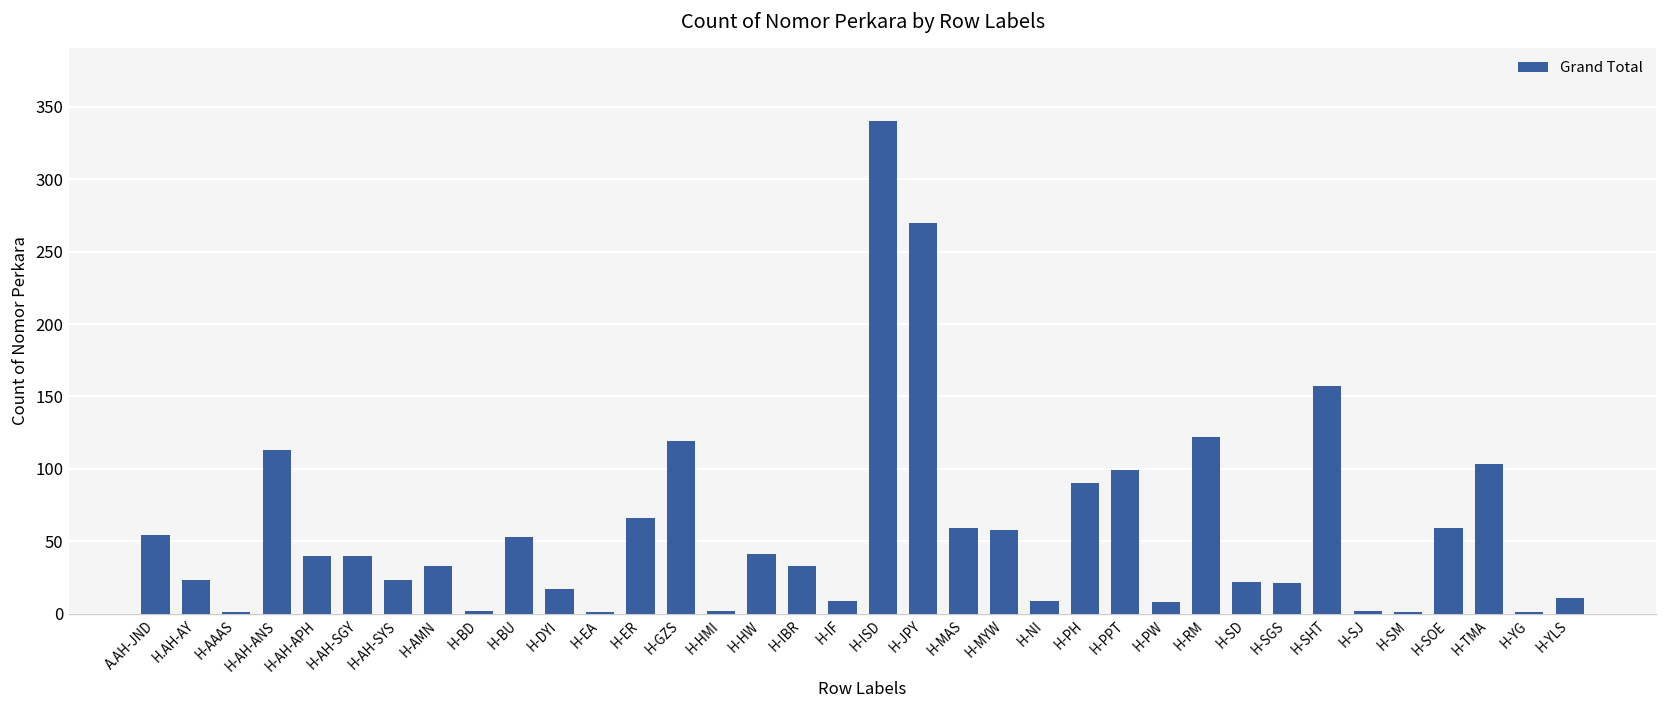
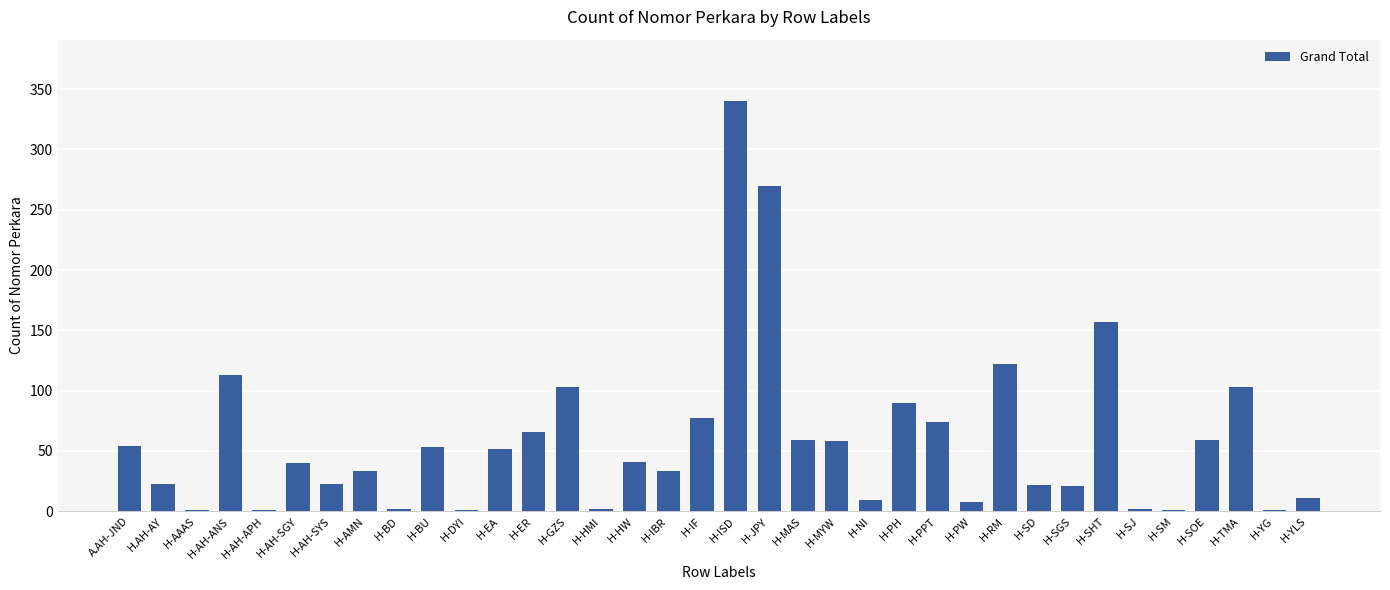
H-AH-APH: 40 -> 1
H-DYI: 17 -> 1
H-EA: 1 -> 52
H-GZS: 119 -> 103
H-IF: 9 -> 77
H-PPT: 99 -> 74
